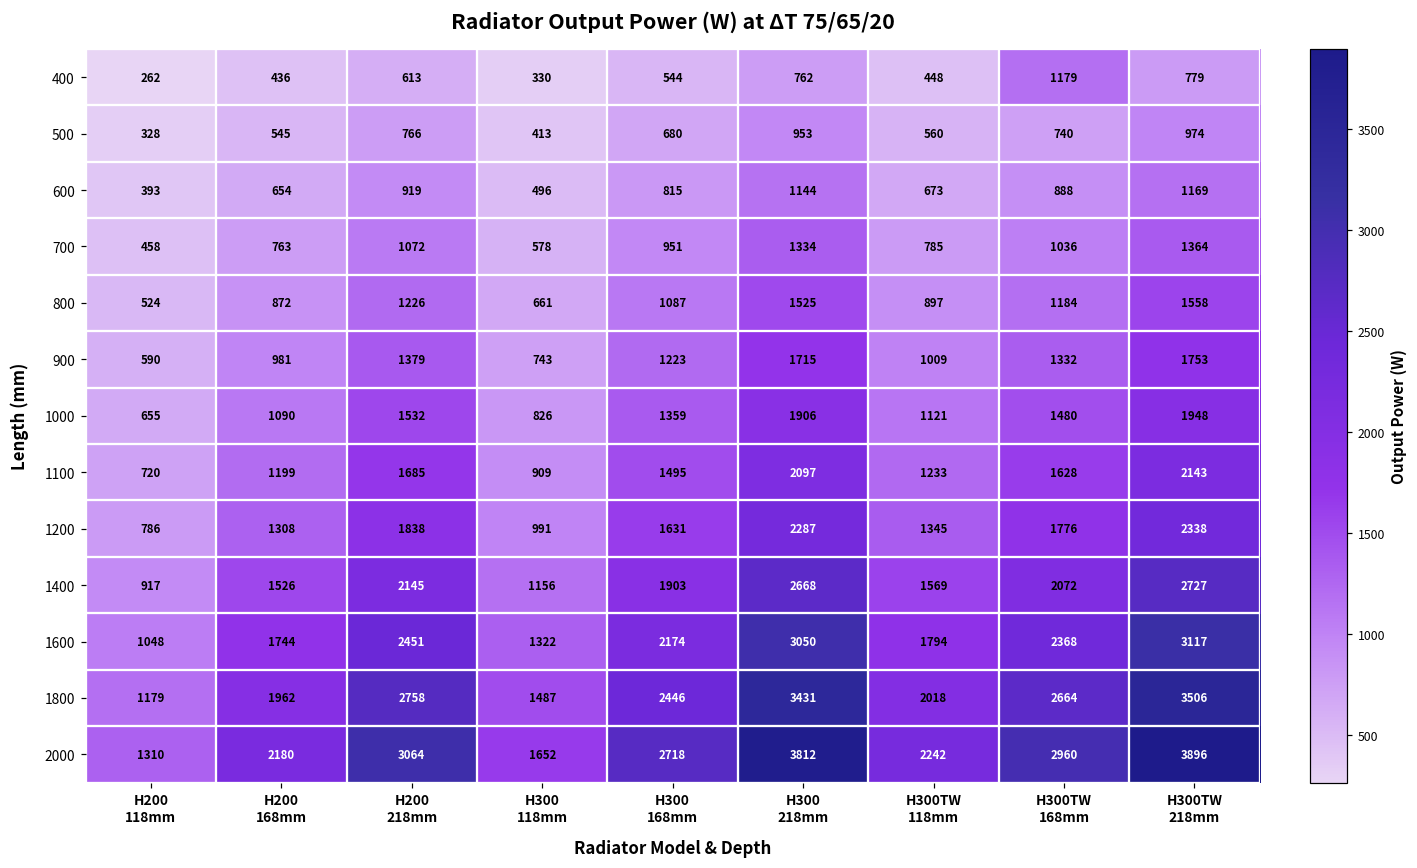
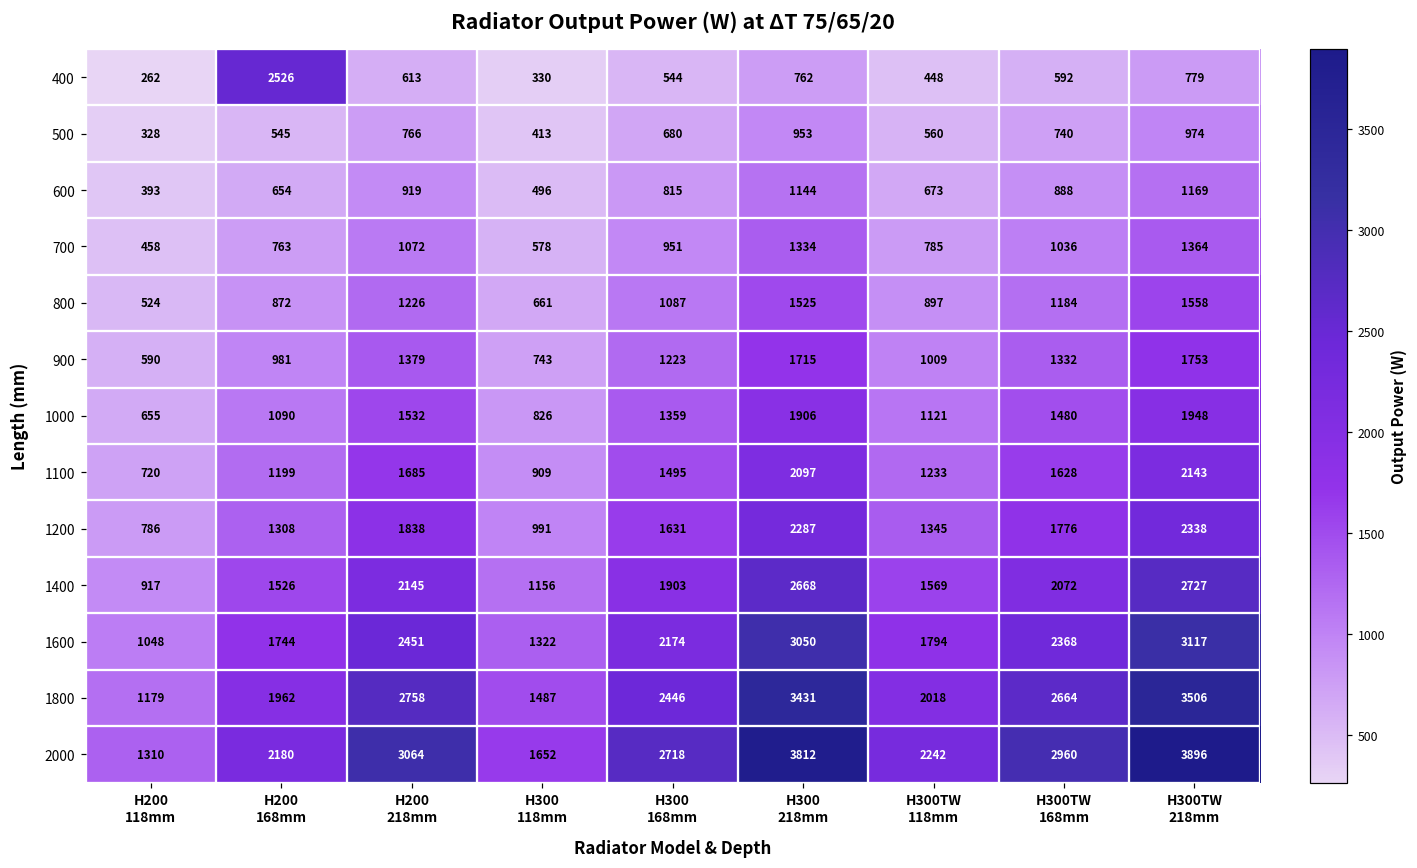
400, H200 168mm: 436 -> 2526
400, H300TW 168mm: 1179 -> 592
